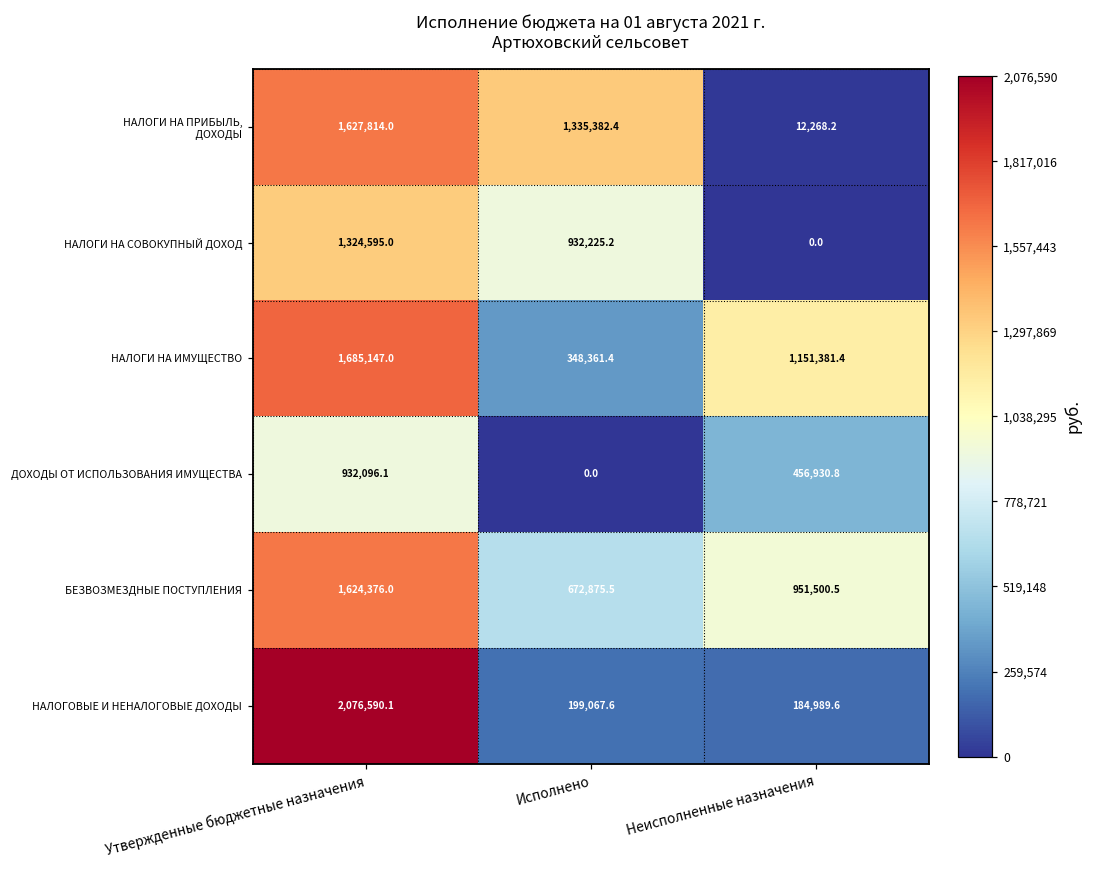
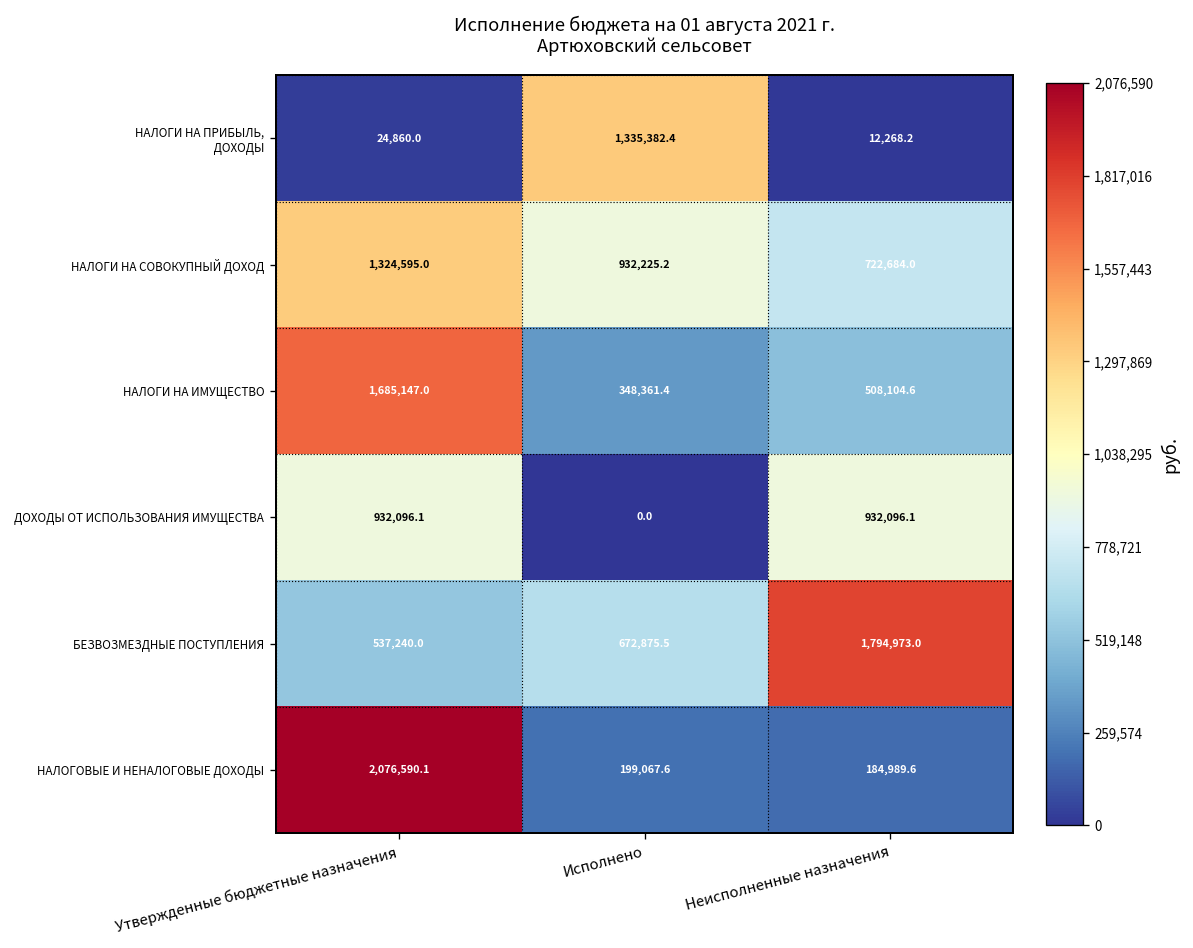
НАЛОГИ НА ПРИБЫЛЬ, ДОХОДЫ, Утвержденные бюджетные назначения: 1,627,814.0 -> 24,860.0
НАЛОГИ НА СОВОКУПНЫЙ ДОХОД, Неисполненные назначения: 0.0 -> 722,684.0
НАЛОГИ НА ИМУЩЕСТВО, Неисполненные назначения: 1,151,381.4 -> 508,104.6
ДОХОДЫ ОТ ИСПОЛЬЗОВАНИЯ ИМУЩЕСТВА, Неисполненные назначения: 456,930.8 -> 932,096.1
БЕЗВОЗМЕЗДНЫЕ ПОСТУПЛЕНИЯ, Утвержденные бюджетные назначения: 1,624,376.0 -> 537,240.0
БЕЗВОЗМЕЗДНЫЕ ПОСТУПЛЕНИЯ, Неисполненные назначения: 951,500.5 -> 1,794,973.0
